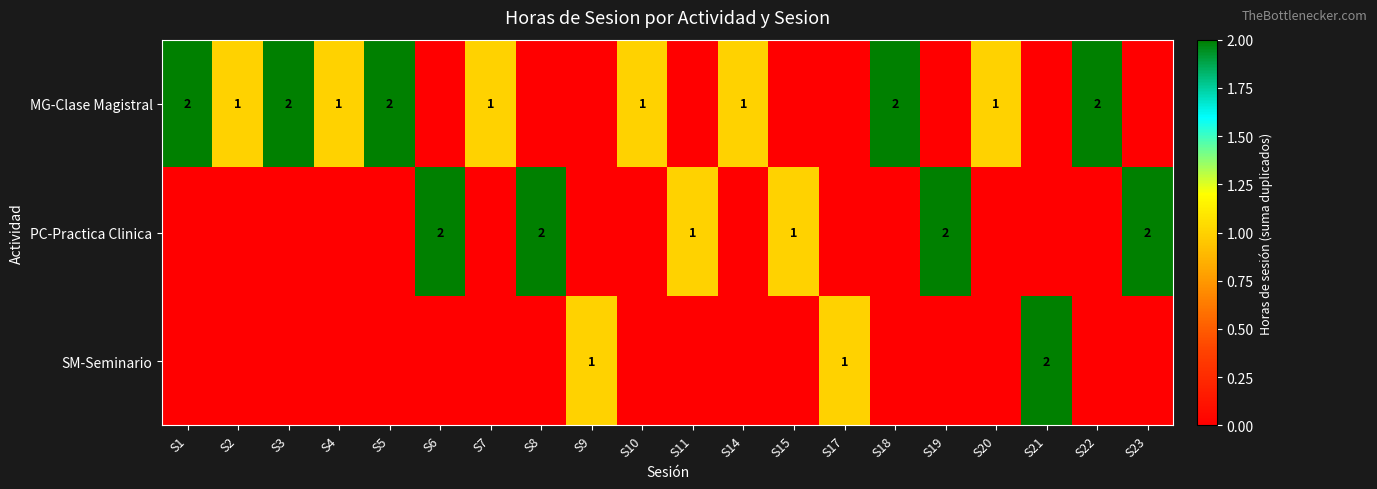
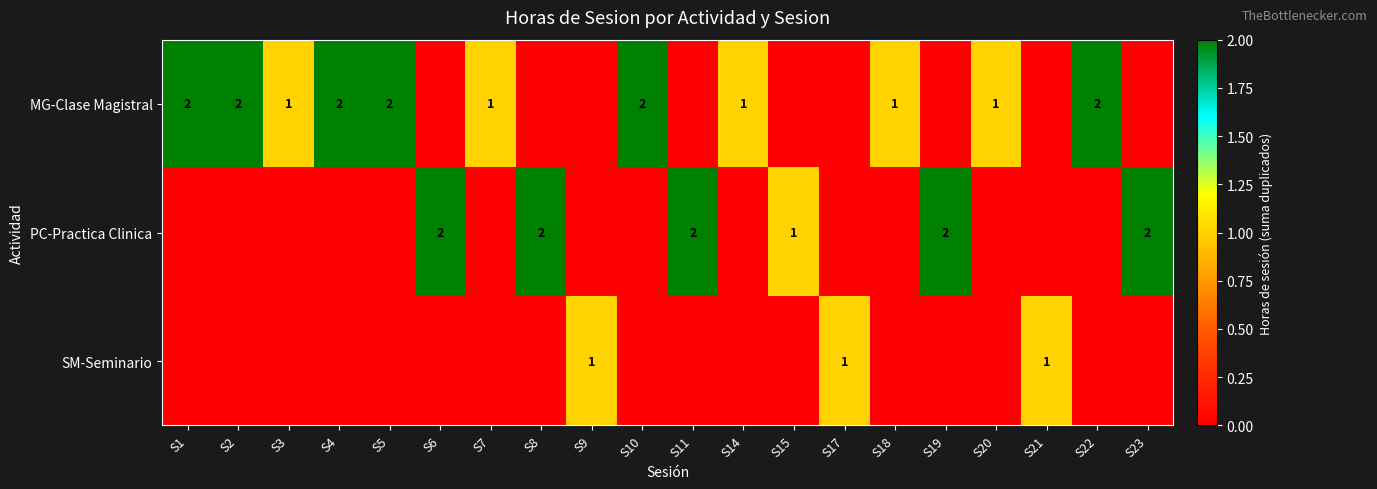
MG-Clase Magistral, S2: 1 -> 2
MG-Clase Magistral, S3: 2 -> 1
MG-Clase Magistral, S4: 1 -> 2
MG-Clase Magistral, S10: 1 -> 2
MG-Clase Magistral, S18: 2 -> 1
PC-Practica Clinica, S11: 1 -> 2
SM-Seminario, S21: 2 -> 1
